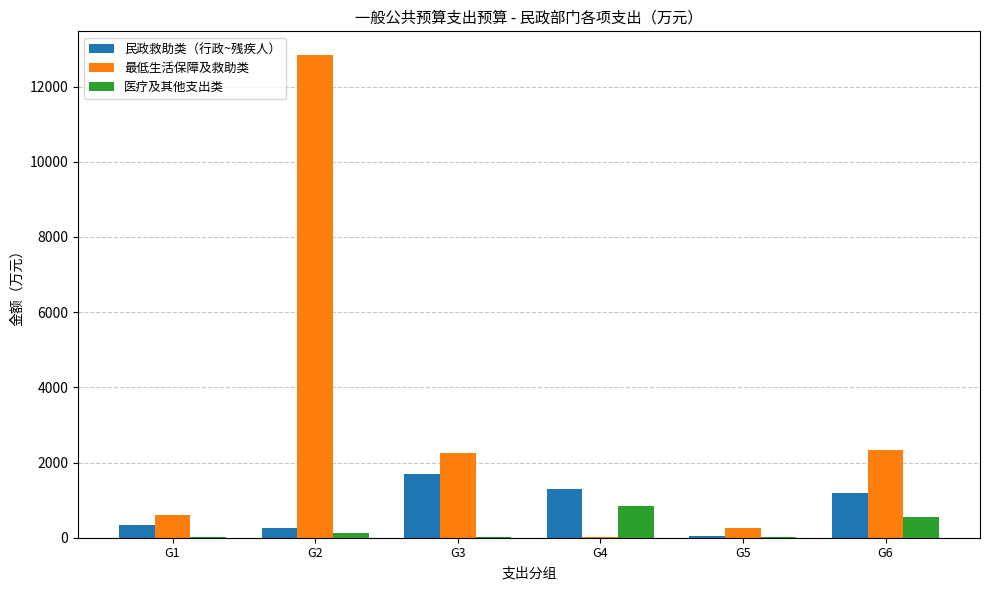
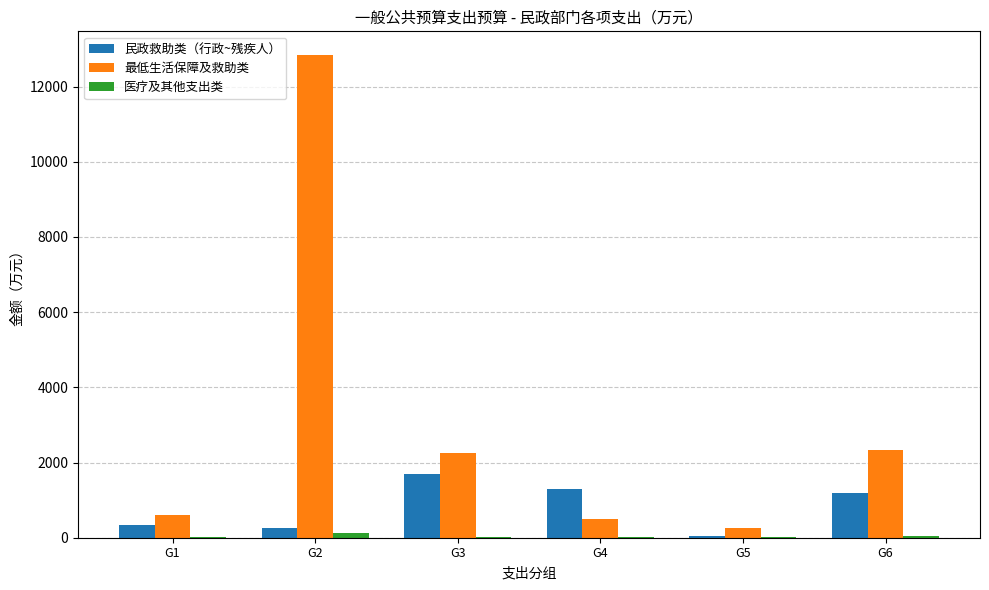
最低生活保障及救助类, G4: 0 -> 500
医疗及其他支出类, G4: 900 -> 0
医疗及其他支出类, G6: 500 -> 100
